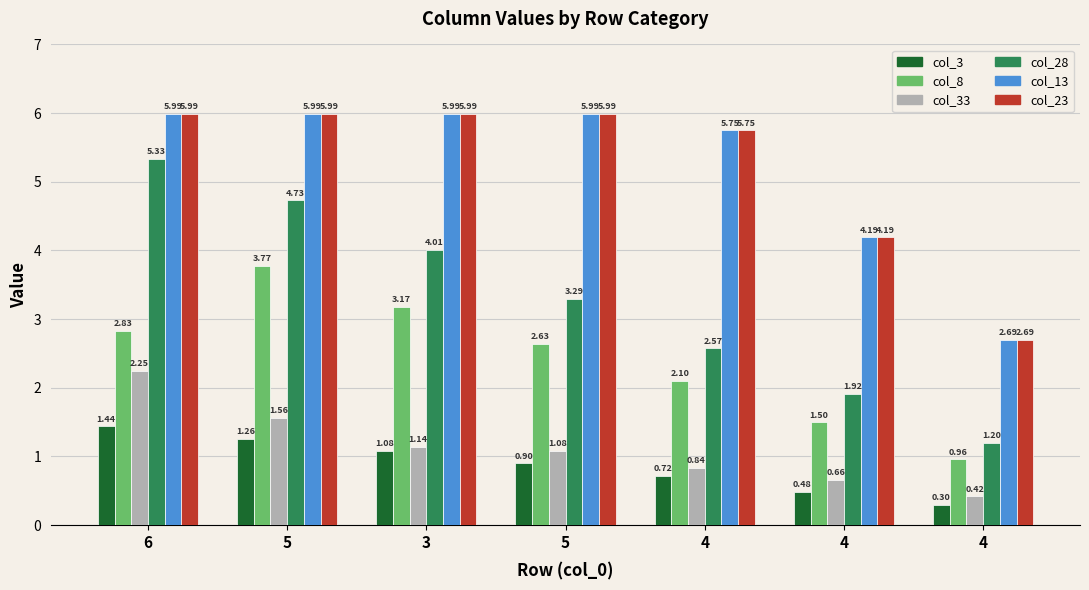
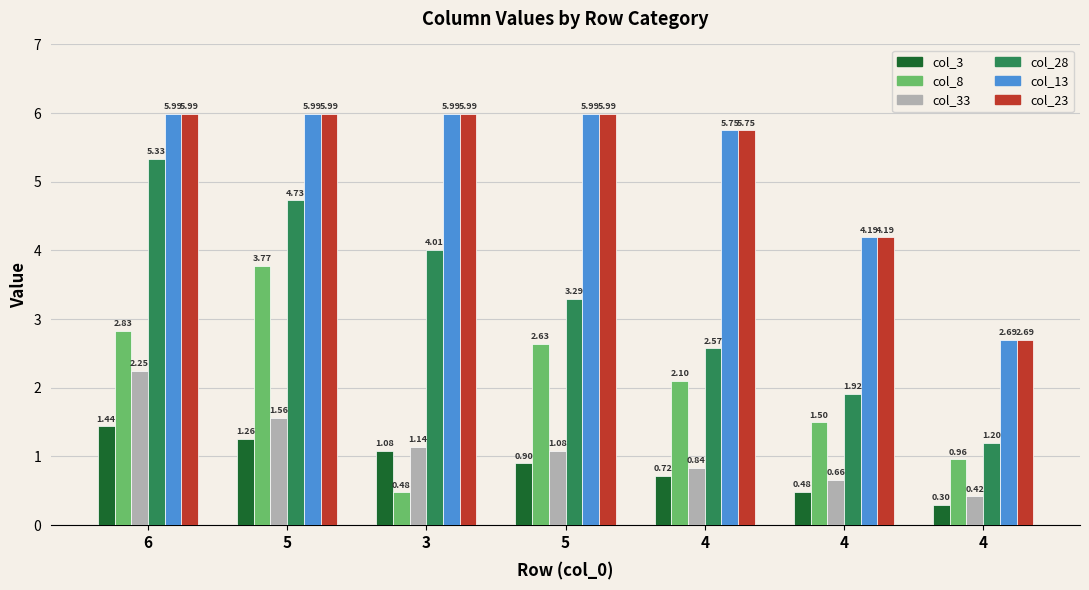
col_8, 3: 3.17 -> 0.48
